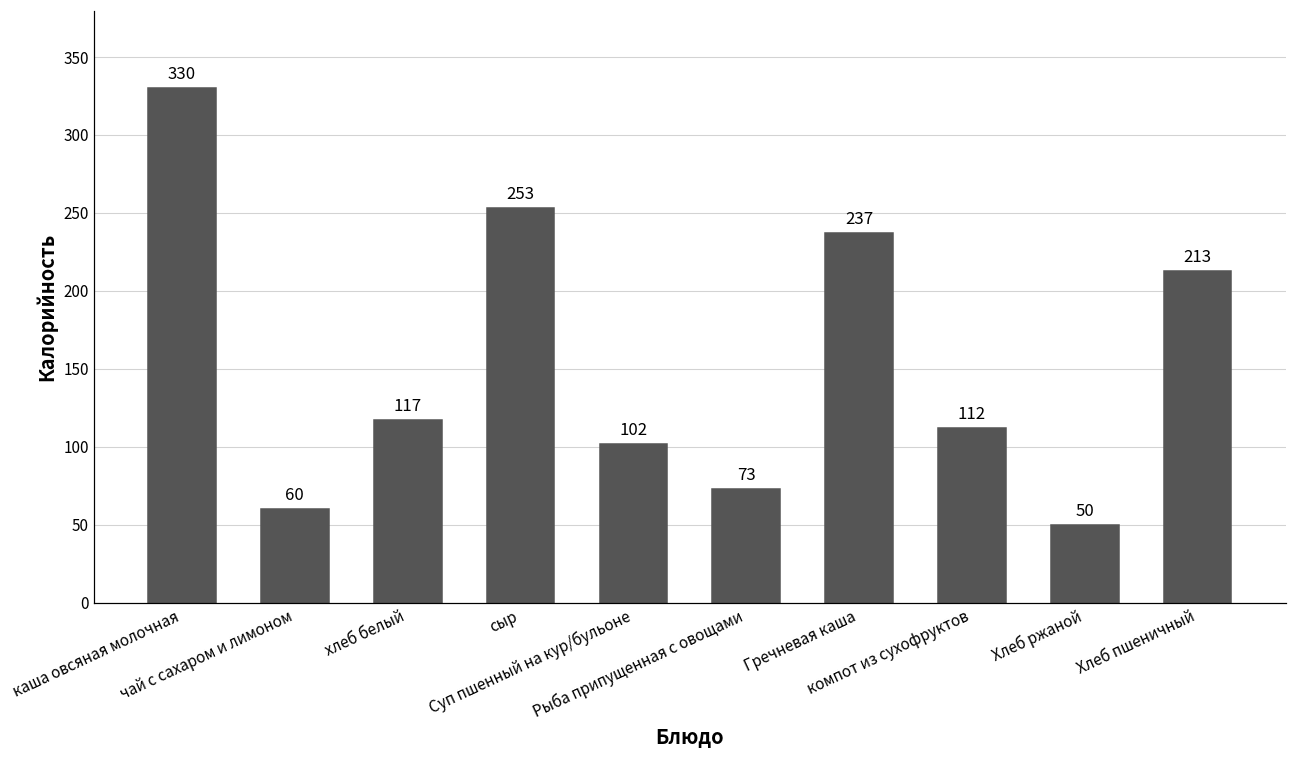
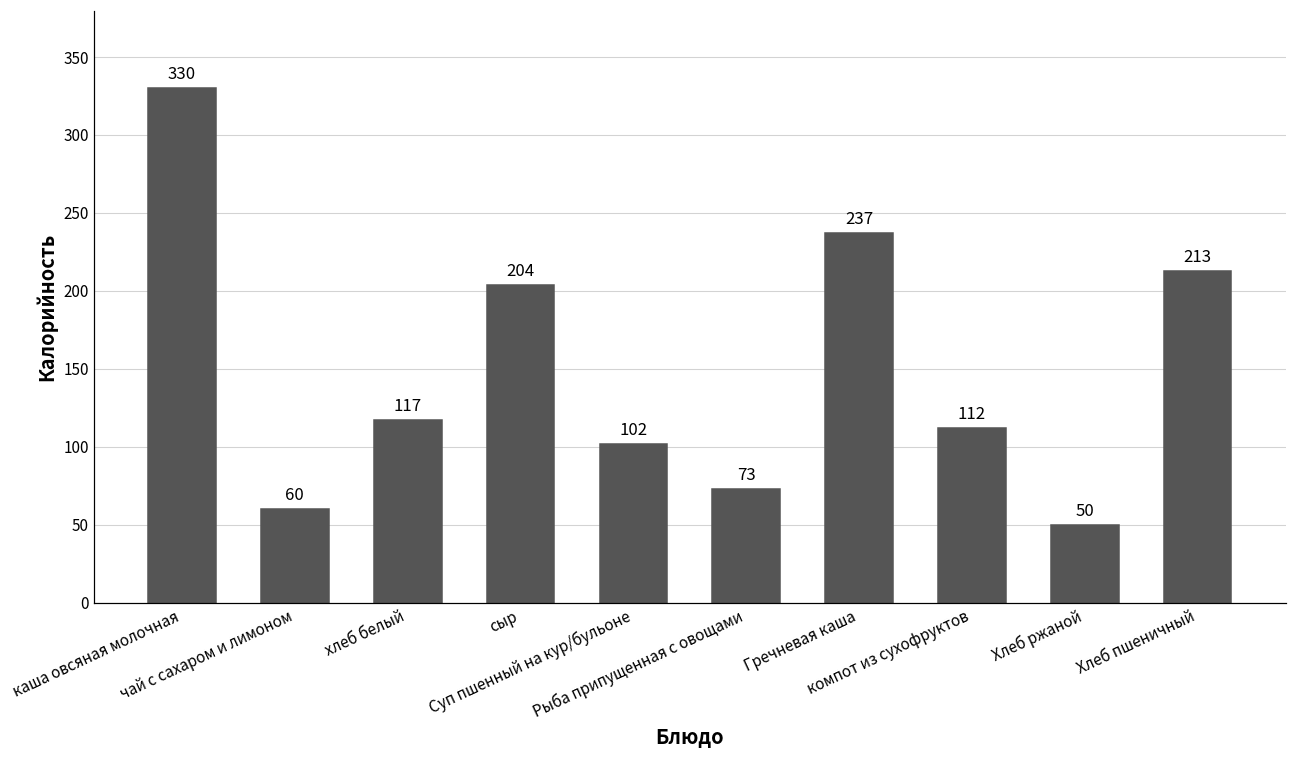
сыр: 253 -> 204
